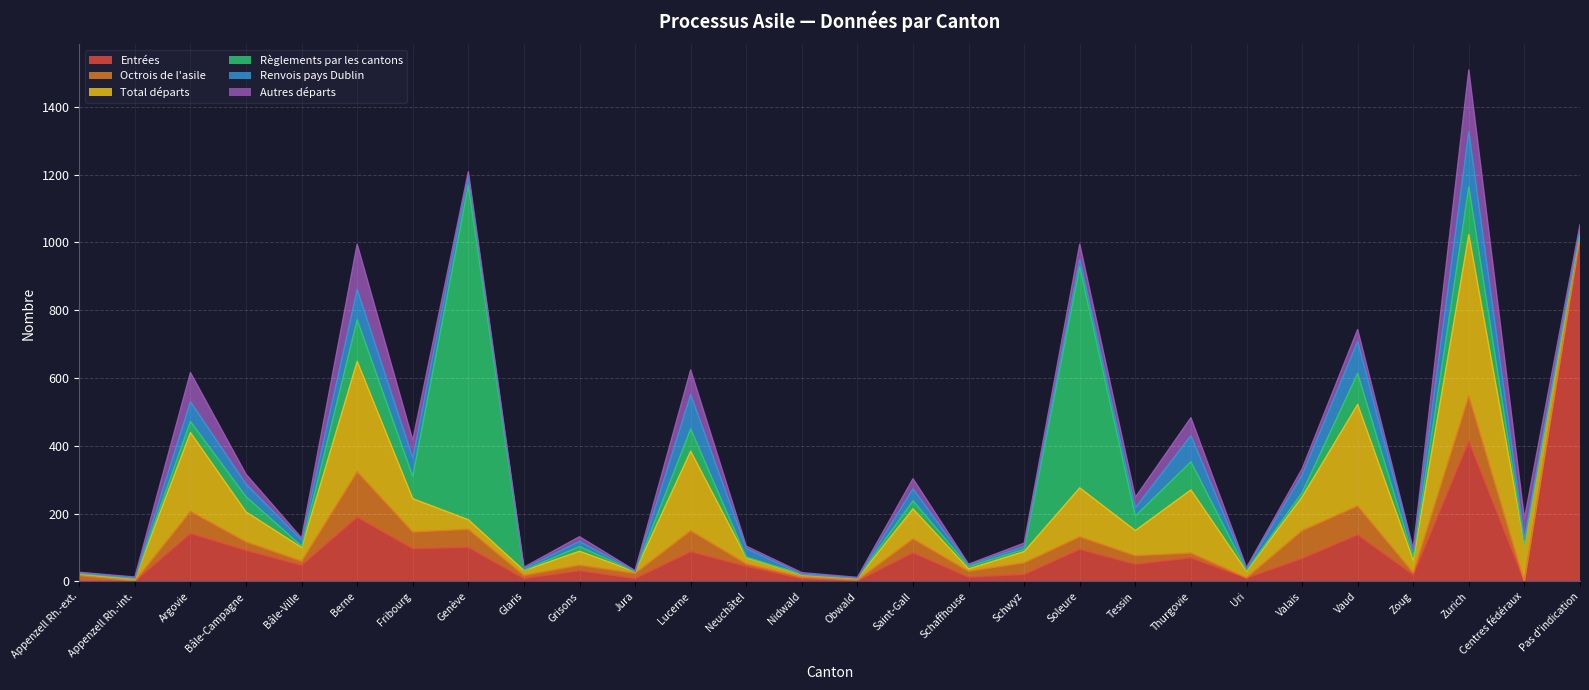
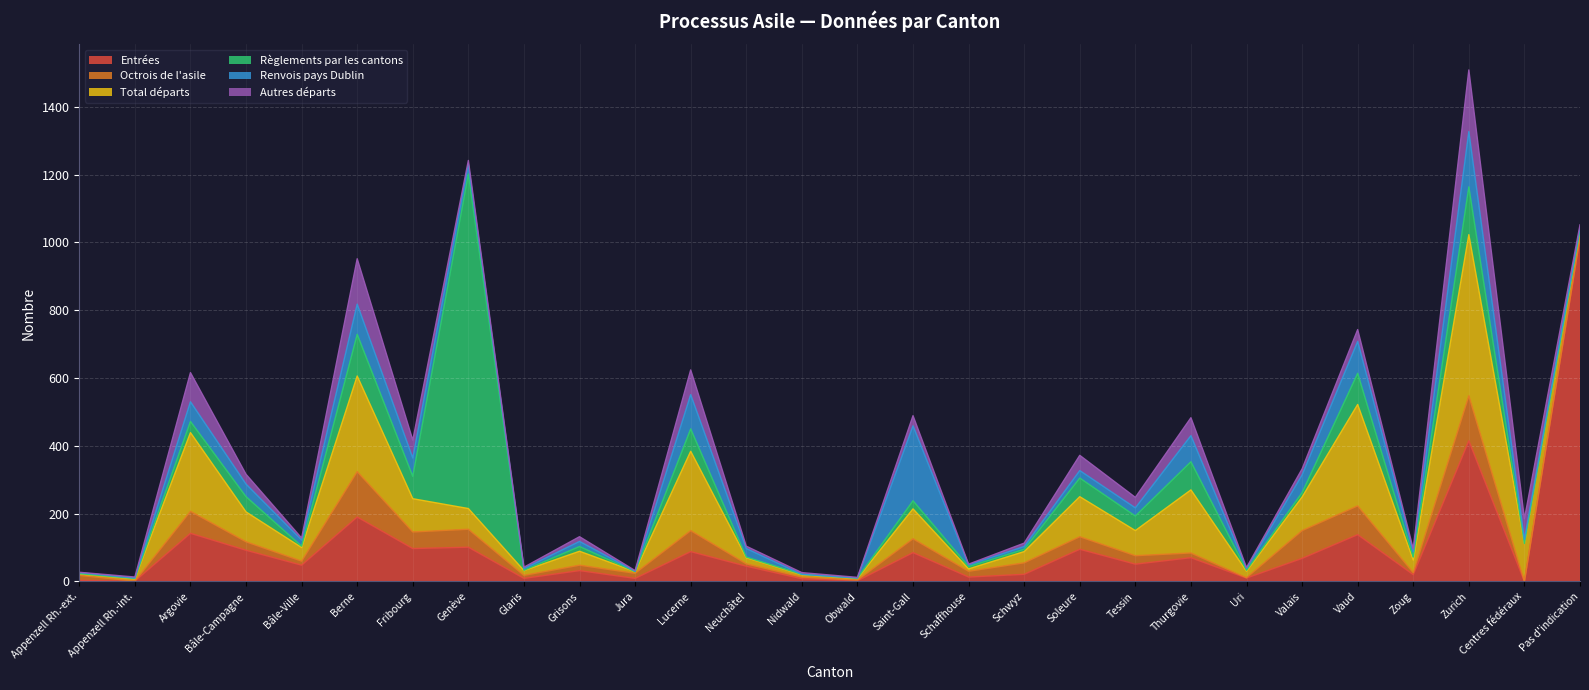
Total départs, Berne: 330 -> 280
Total départs, Genève: 30 -> 60
Renvois pays Dublin, Saint-Gall: 40 -> 220
Total départs, Soleure: 140 -> 120
Règlements par les cantons, Soleure: 650 -> 60
